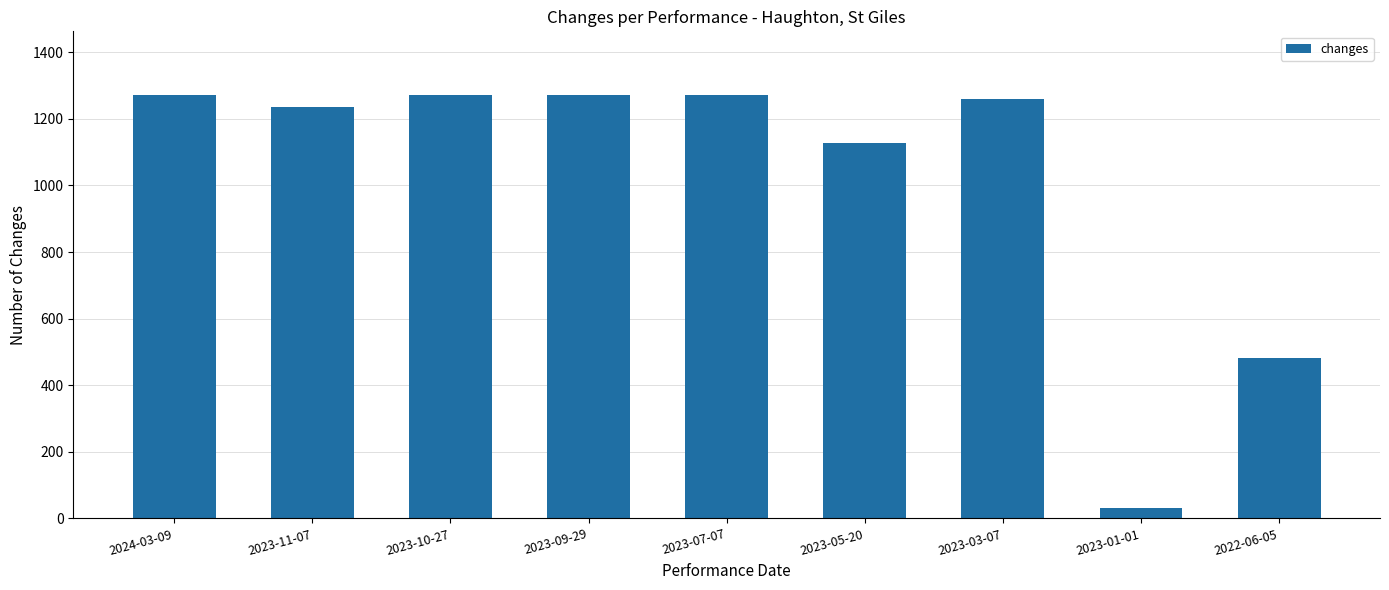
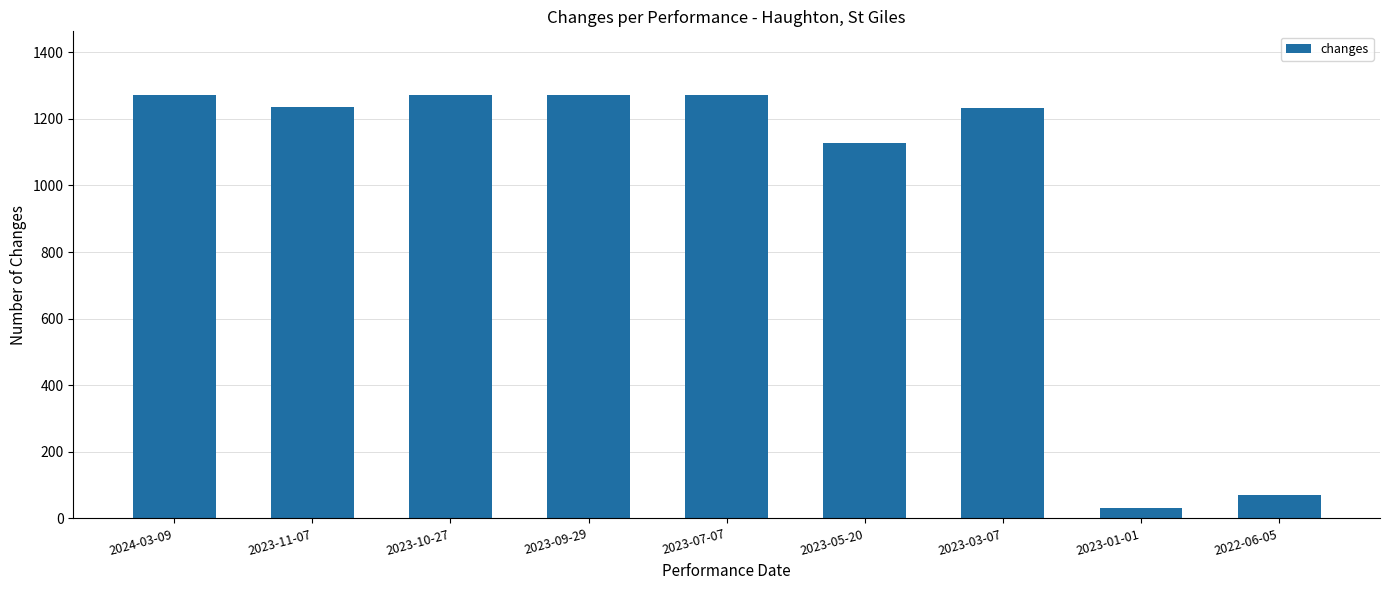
2023-03-07: 1260 -> 1230
2022-06-05: 480 -> 70
